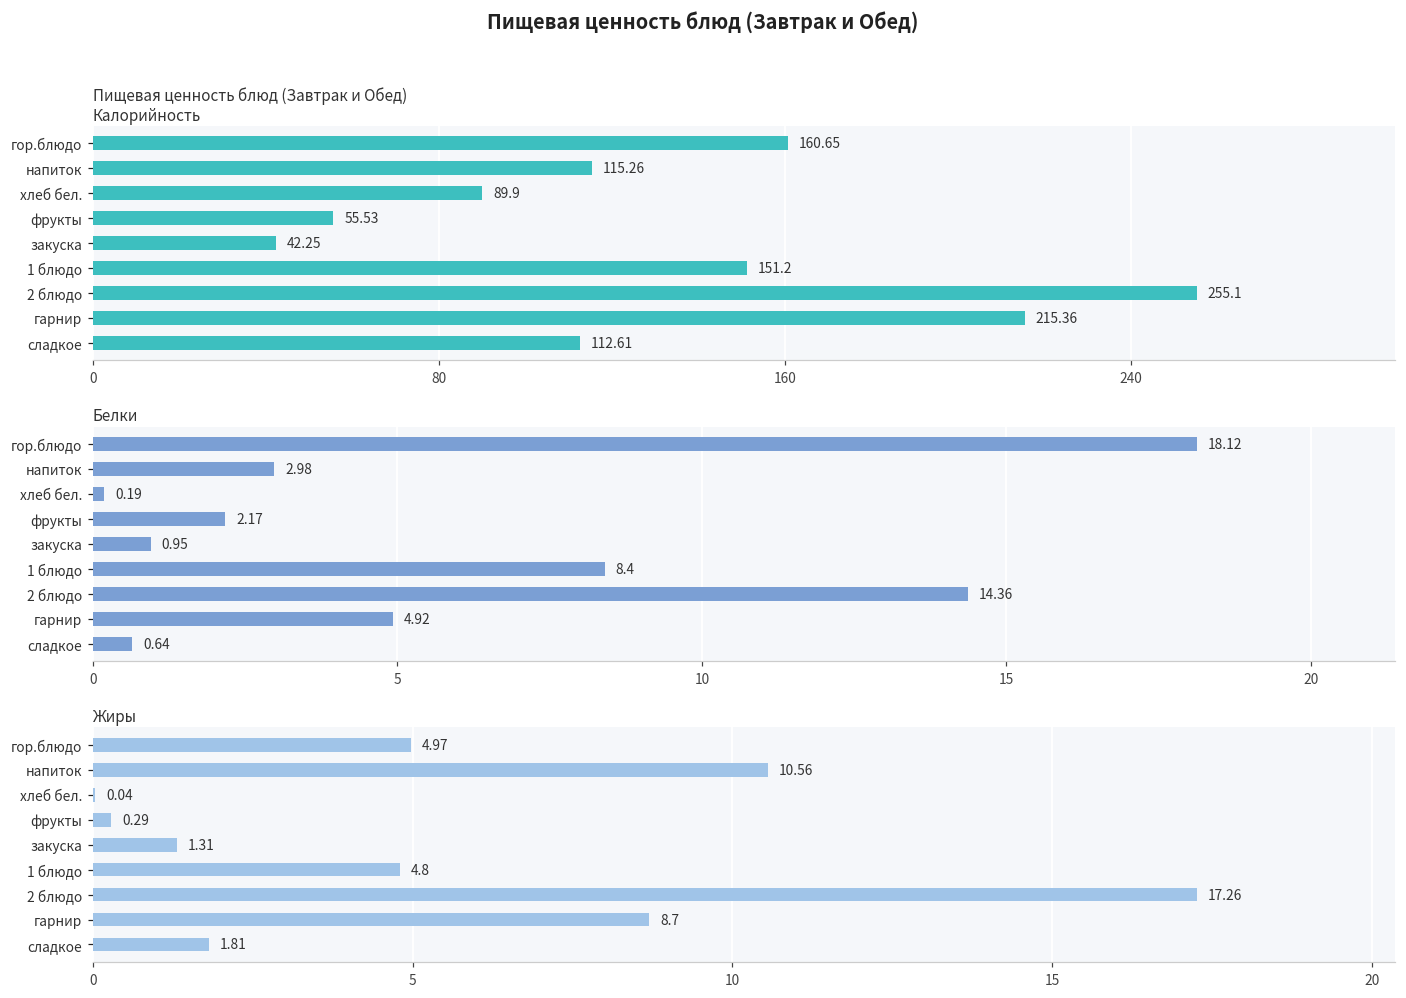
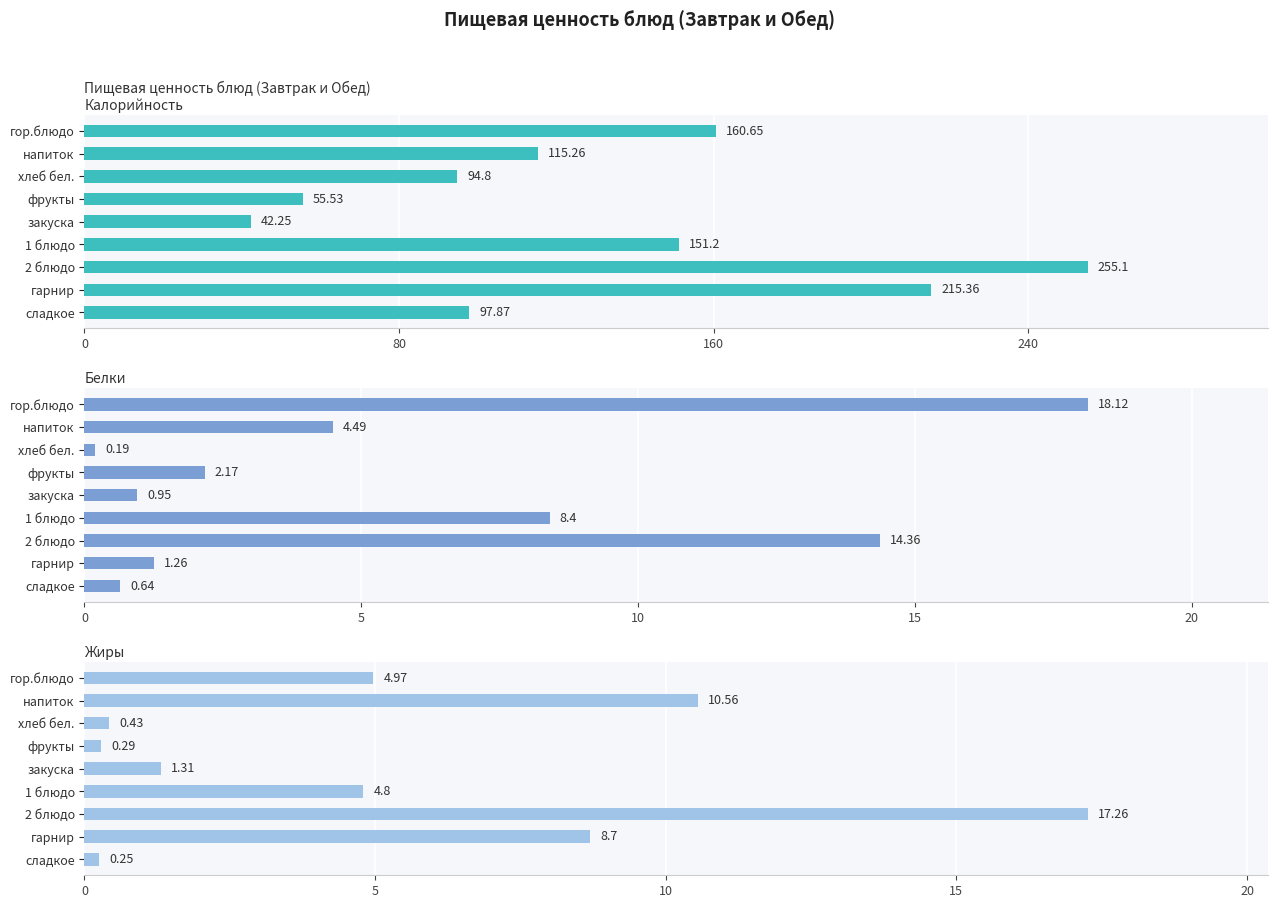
Пищевая ценность блюд (Завтрак и Обед) Калорийность, хлеб бел.: 89.9 -> 94.8
Пищевая ценность блюд (Завтрак и Обед) Калорийность, сладкое: 112.61 -> 97.87
Белки, напиток: 2.98 -> 4.49
Белки, гарнир: 4.92 -> 1.26
Жиры, хлеб бел.: 0.04 -> 0.43
Жиры, сладкое: 1.81 -> 0.25
